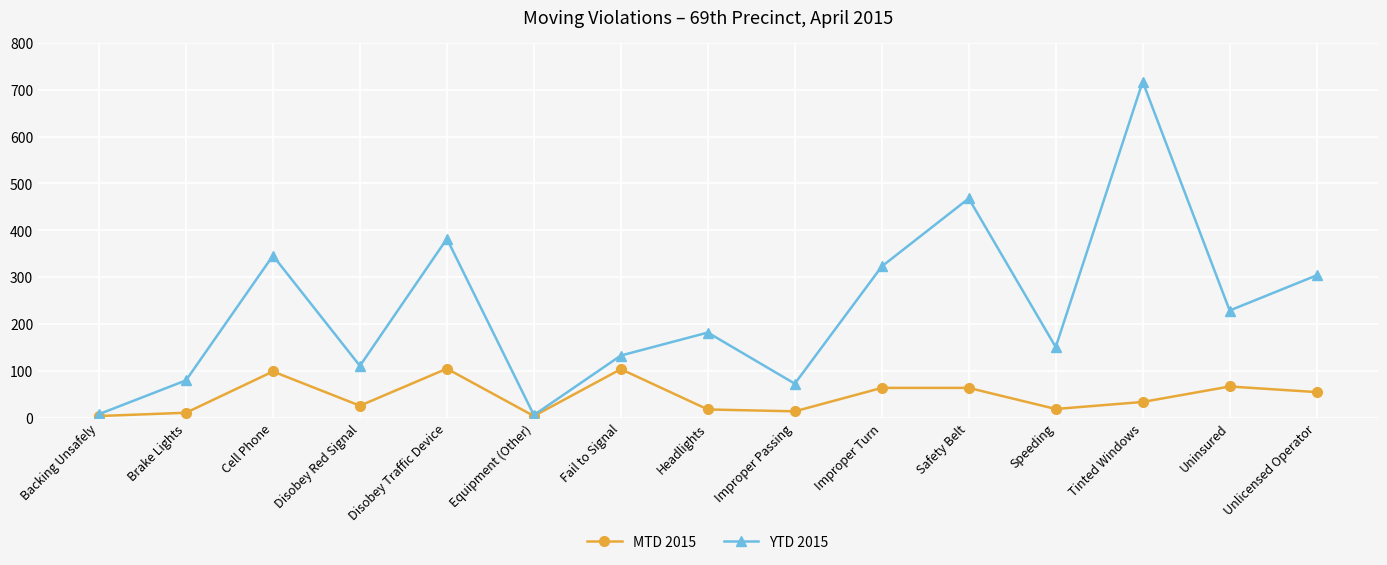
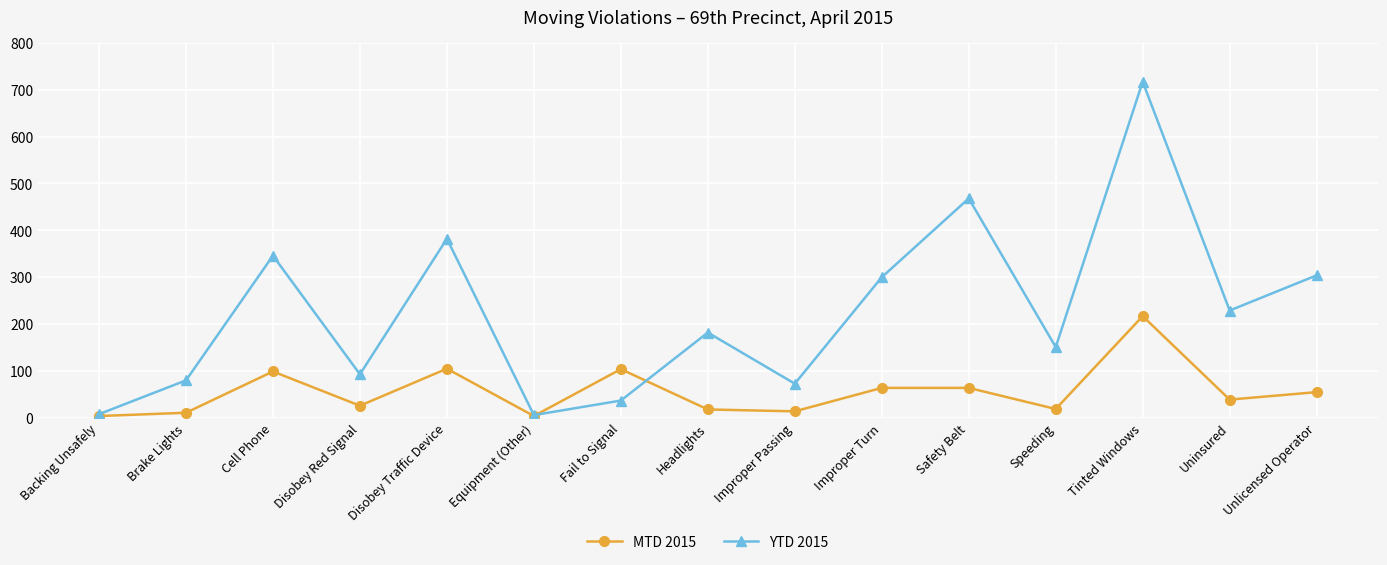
YTD 2015, Disobey Red Signal: 110 -> 90
YTD 2015, Fail to Signal: 130 -> 40
YTD 2015, Improper Turn: 320 -> 300
MTD 2015, Tinted Windows: 30 -> 220
MTD 2015, Uninsured: 70 -> 40
